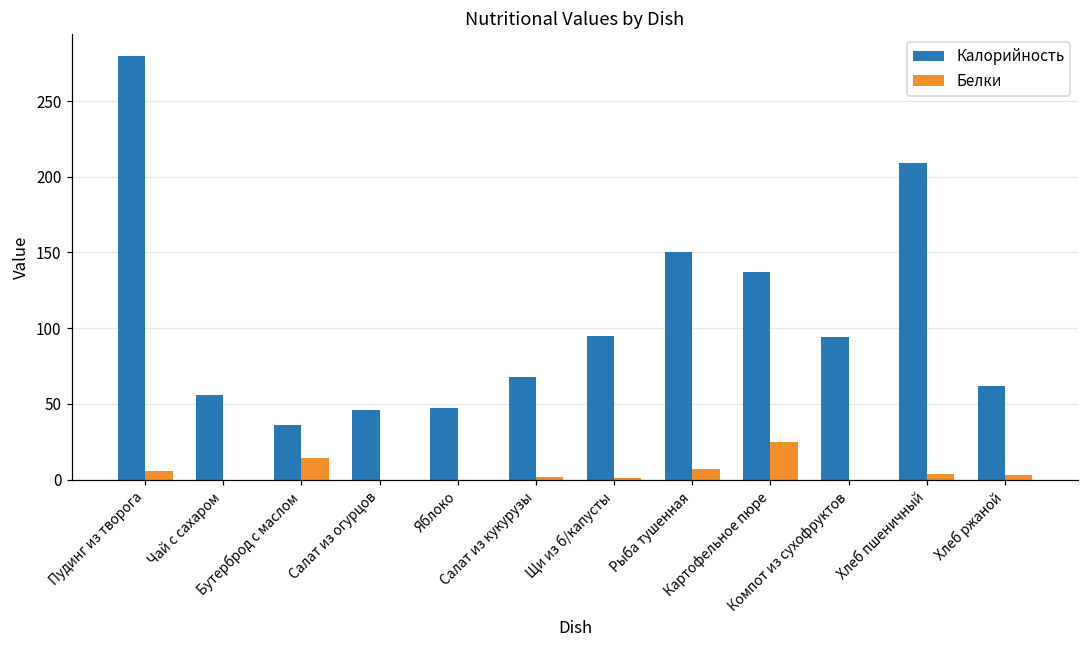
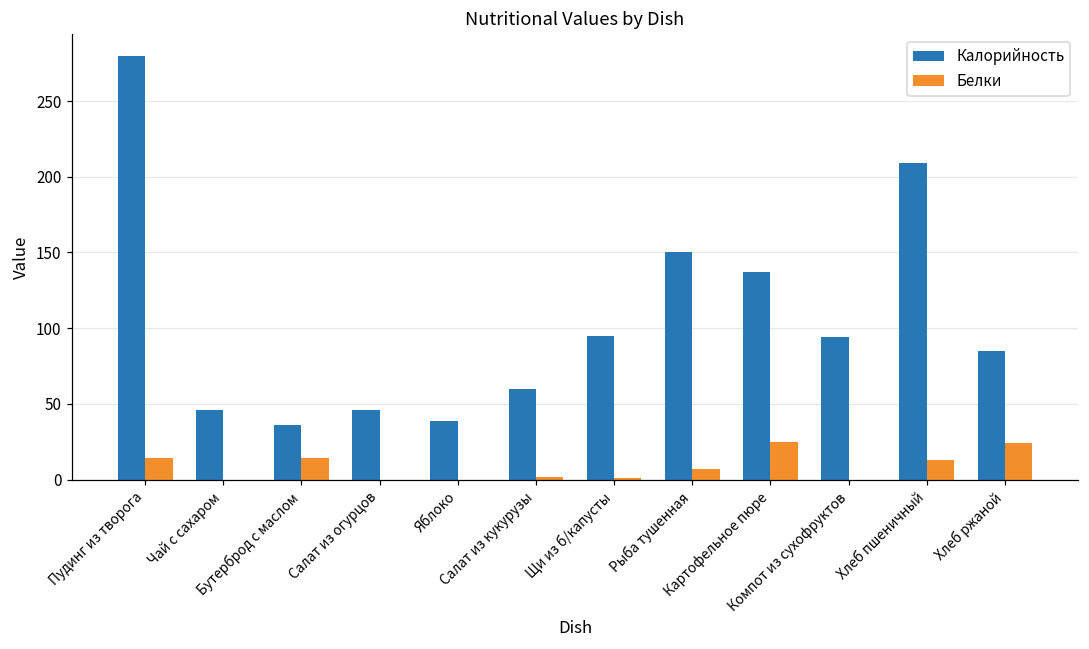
Белки, Пудинг из творога: 6 -> 14
Калорийность, Чай с сахаром: 56 -> 46
Калорийность, Яблоко: 47 -> 39
Калорийность, Салат из кукурузы: 68 -> 60
Белки, Хлеб пшеничный: 4 -> 13
Калорийность, Хлеб ржаной: 62 -> 85
Белки, Хлеб ржаной: 3 -> 24
